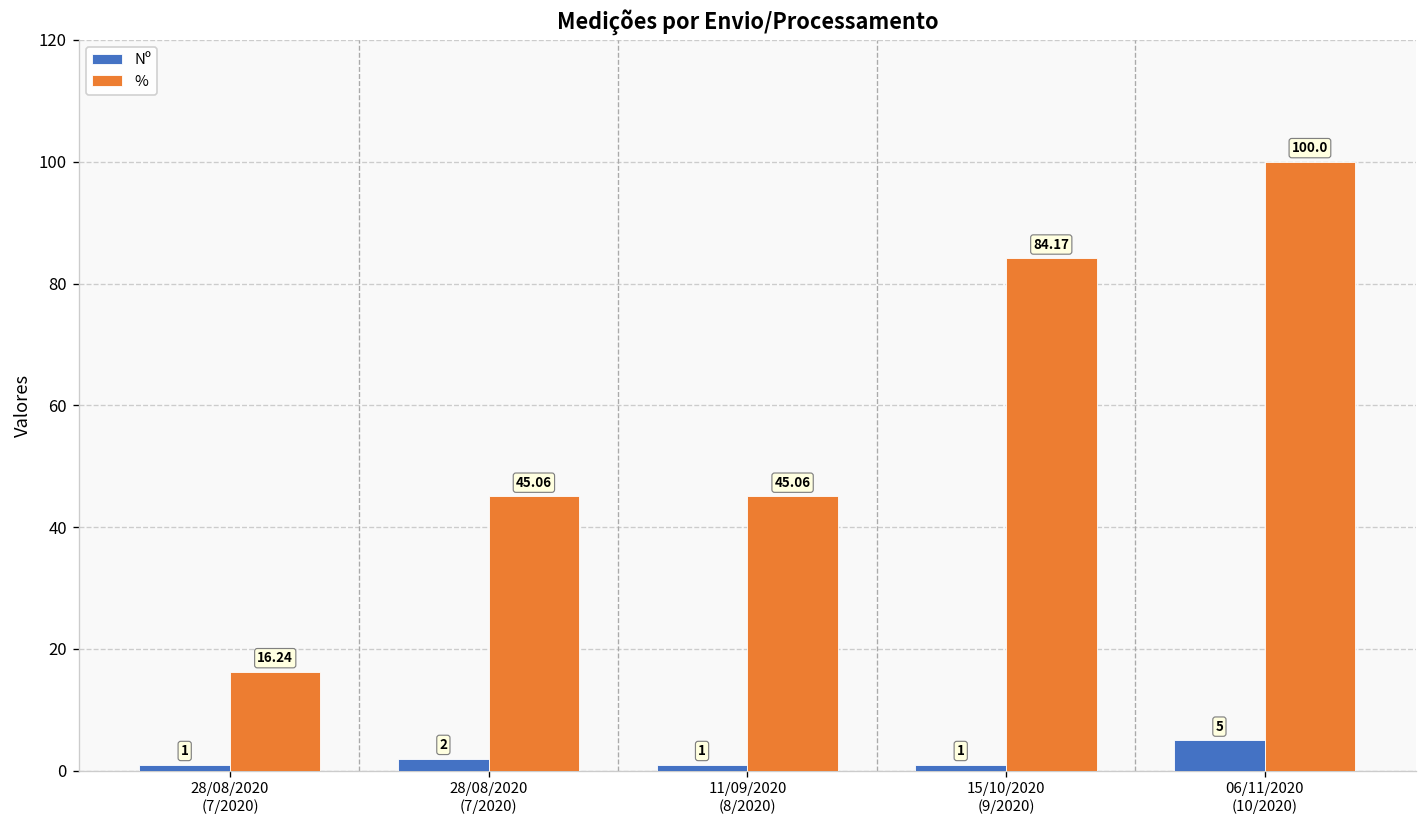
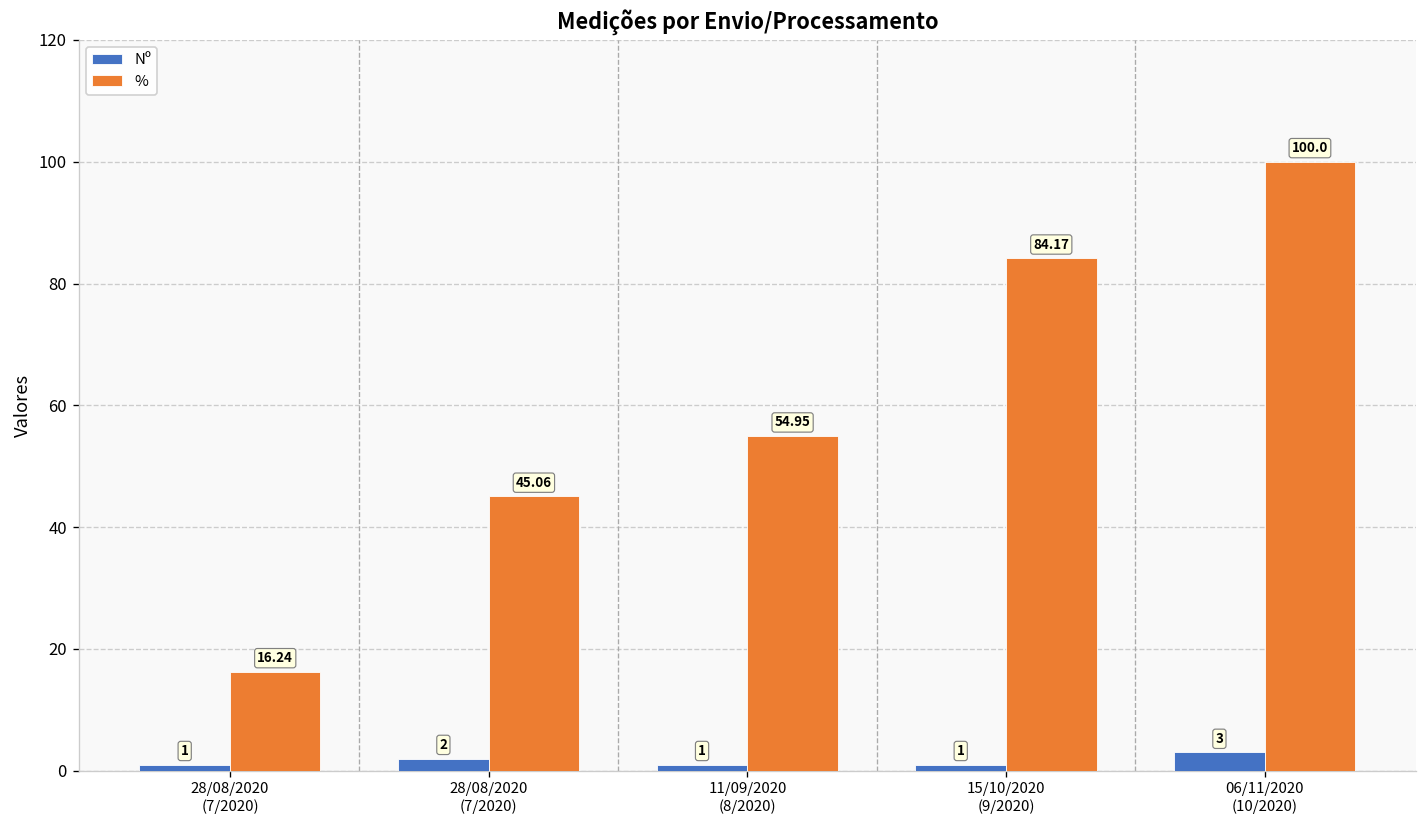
%, 11/09/2020 (8/2020): 45.06 -> 54.95
Nº, 06/11/2020 (10/2020): 5 -> 3
